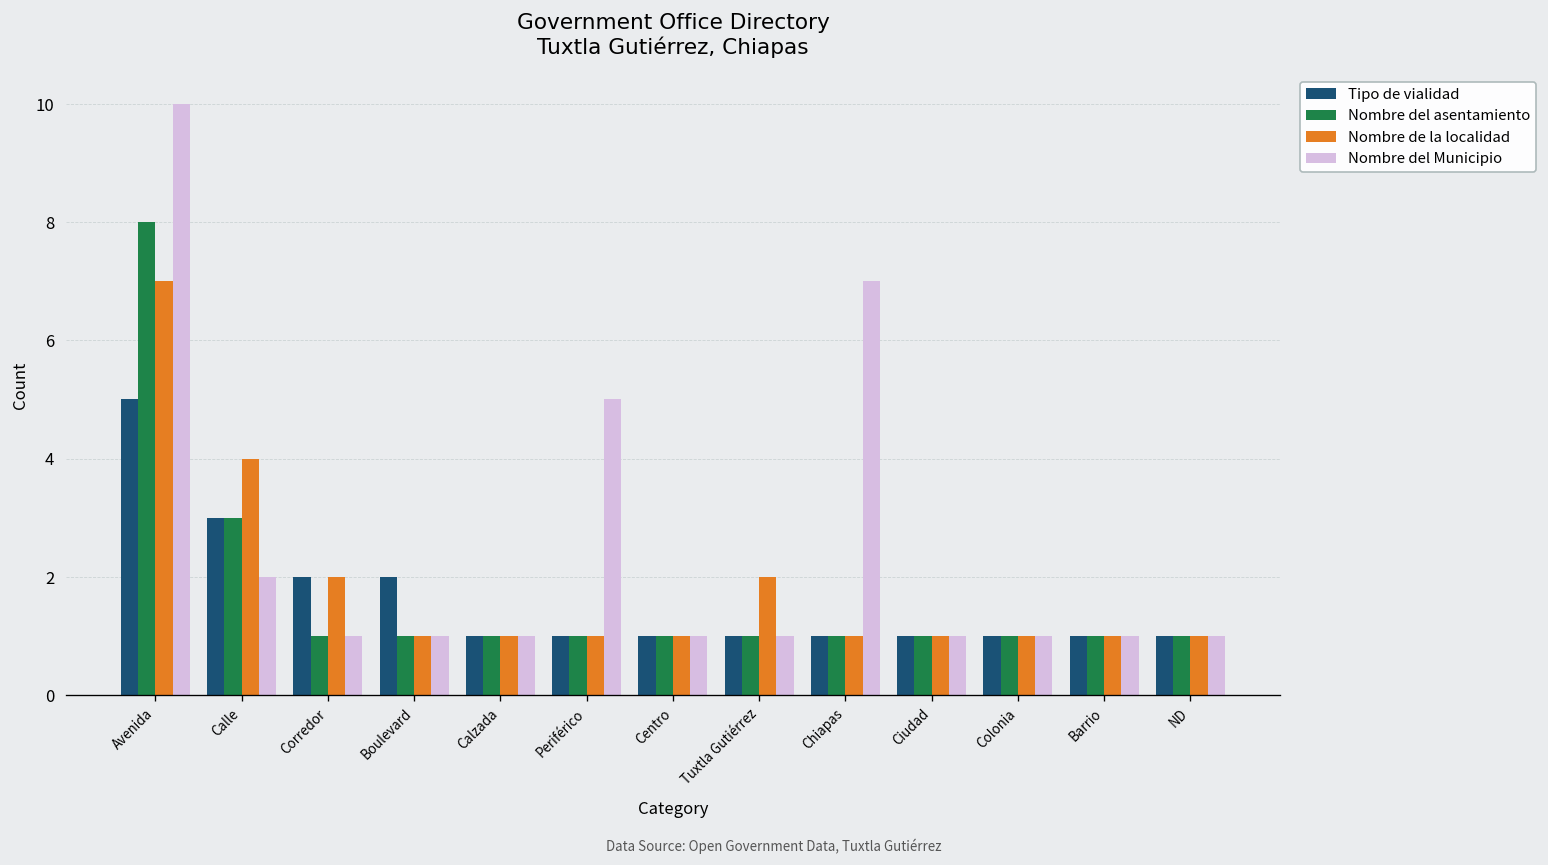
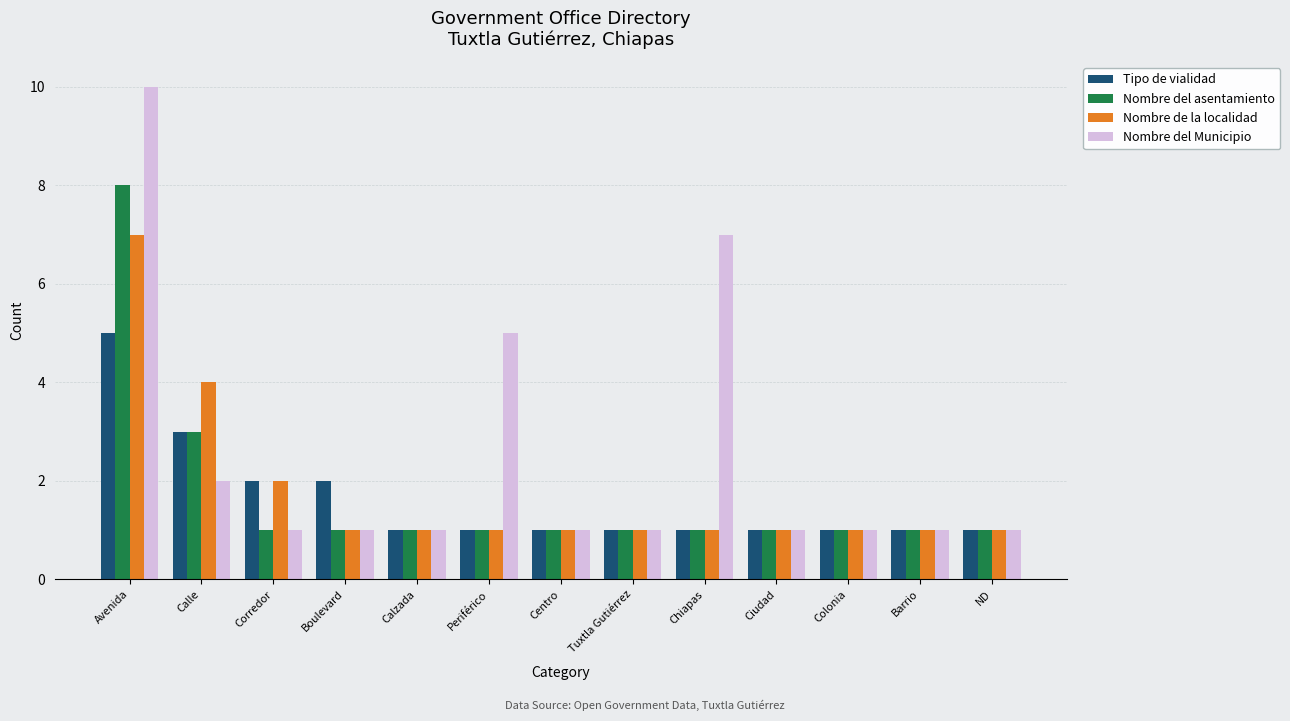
Nombre de la localidad, Tuxtla Gutiérrez: 2 -> 1
